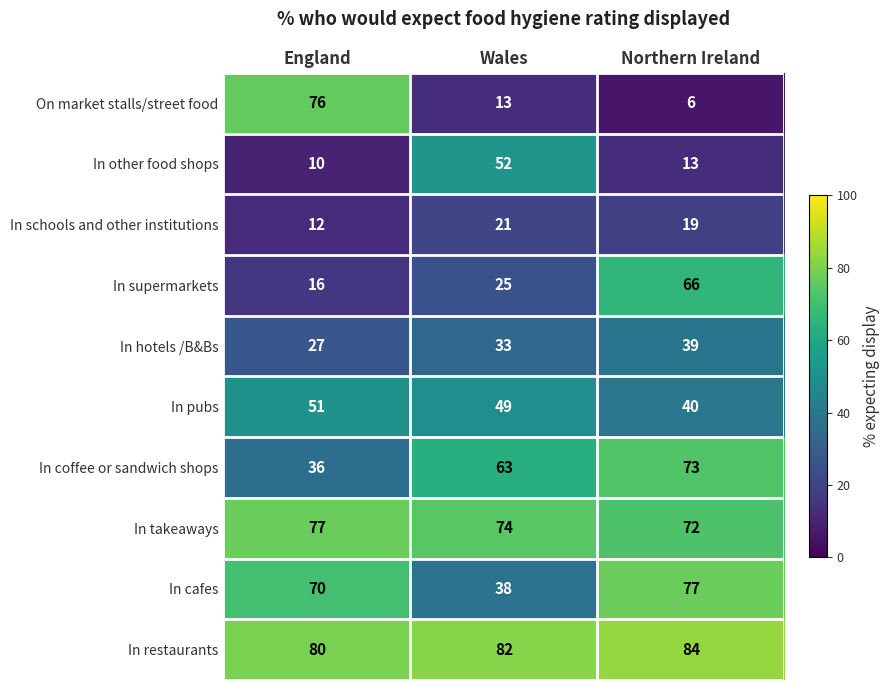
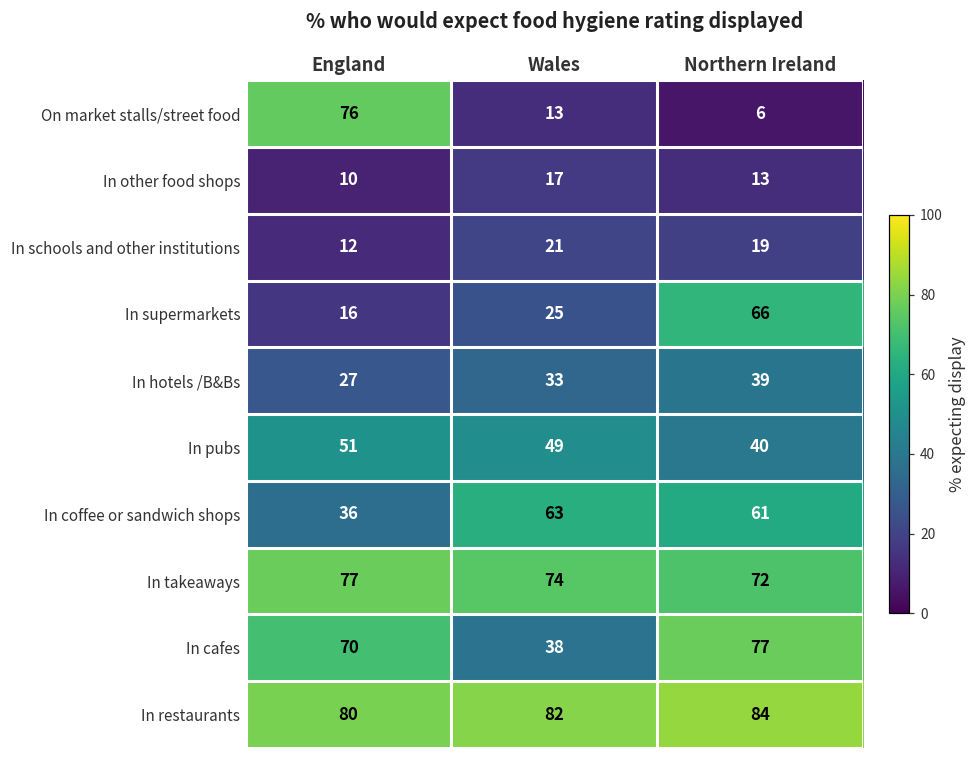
In other food shops, Wales: 52 -> 17
In coffee or sandwich shops, Northern Ireland: 73 -> 61
